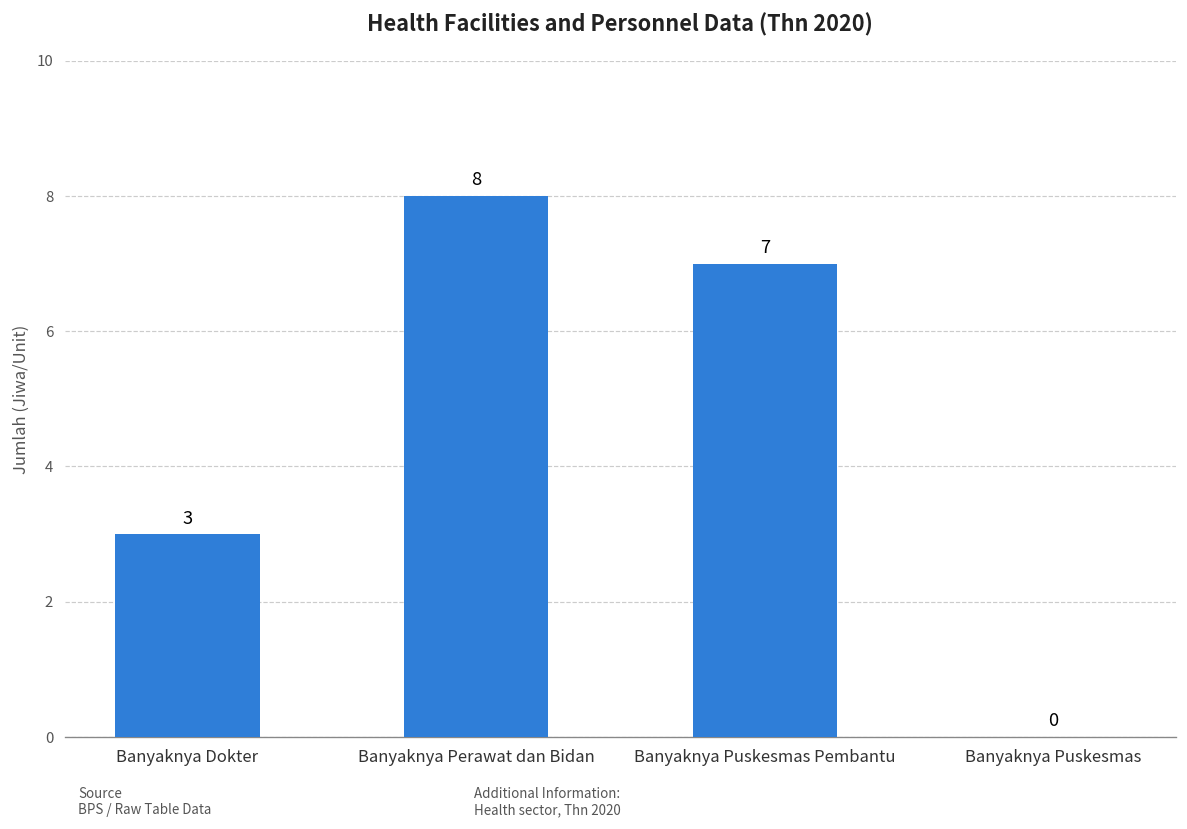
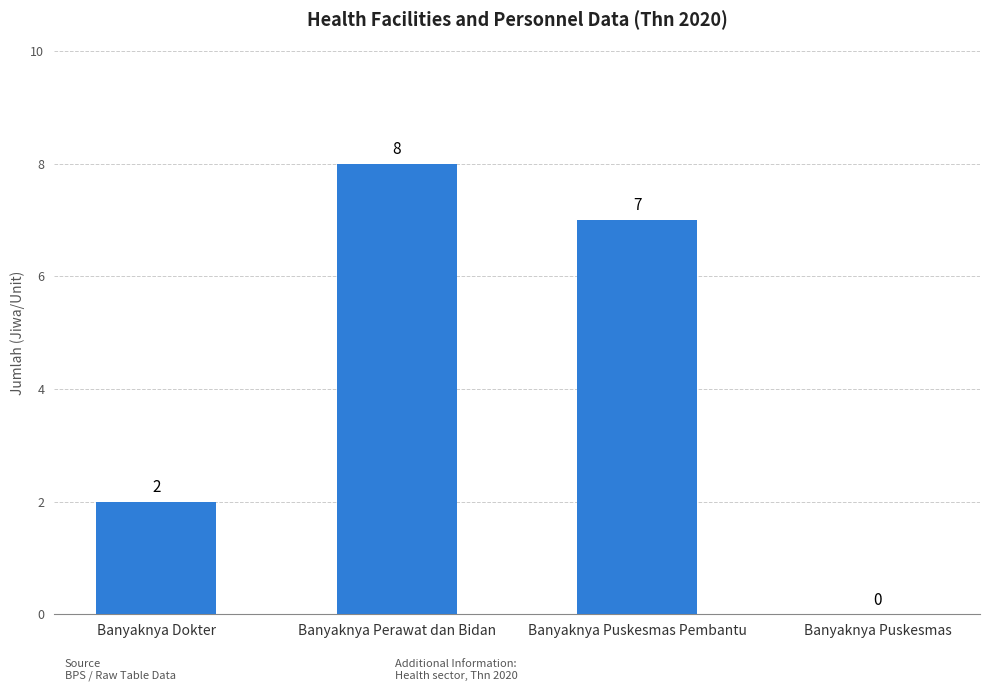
Banyaknya Dokter: 3 -> 2
